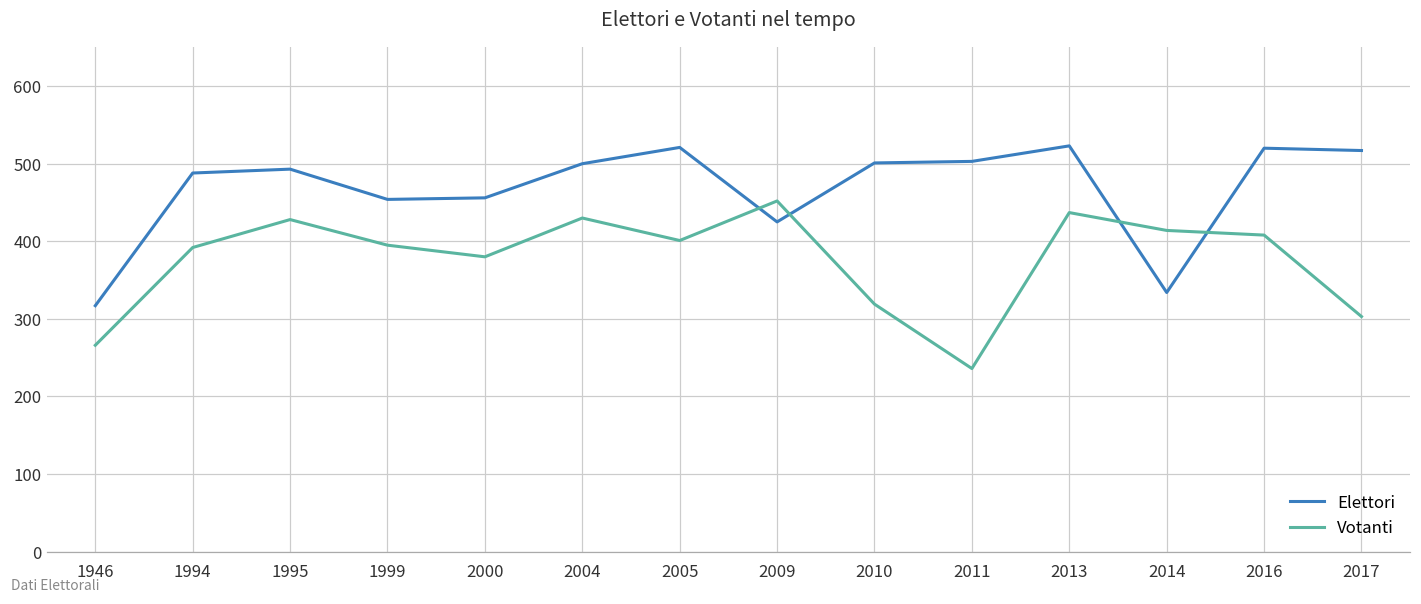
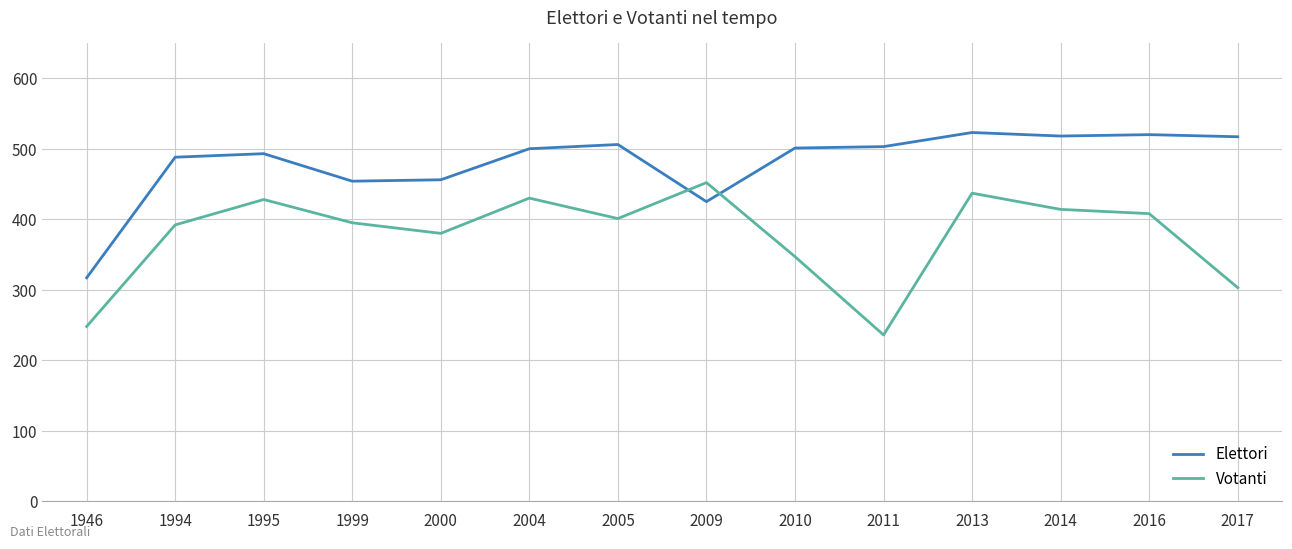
Votanti, 1946: 270 -> 250
Elettori, 2005: 520 -> 510
Votanti, 2010: 320 -> 350
Elettori, 2014: 330 -> 520
